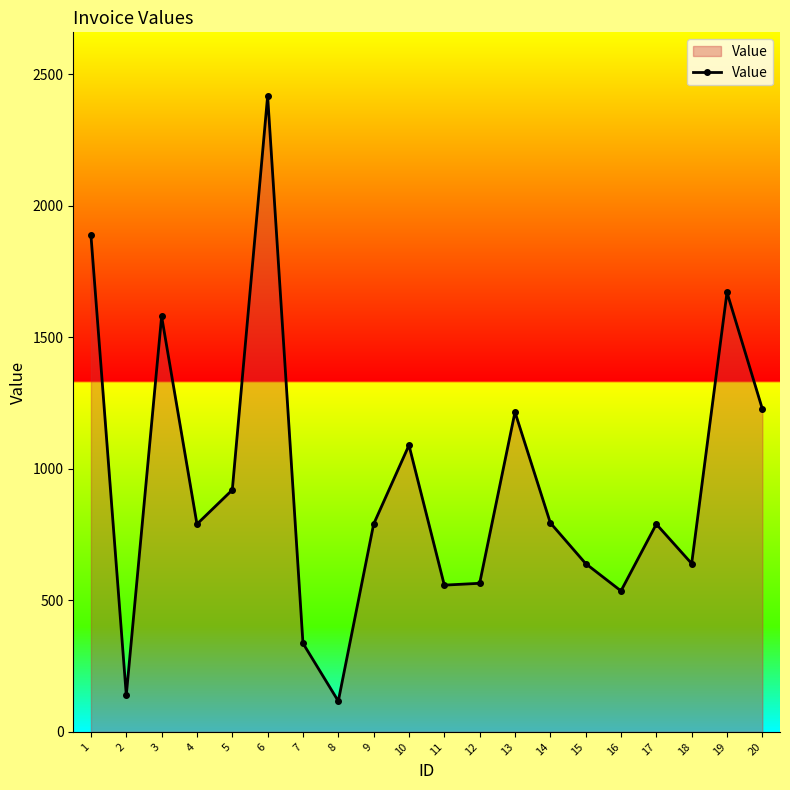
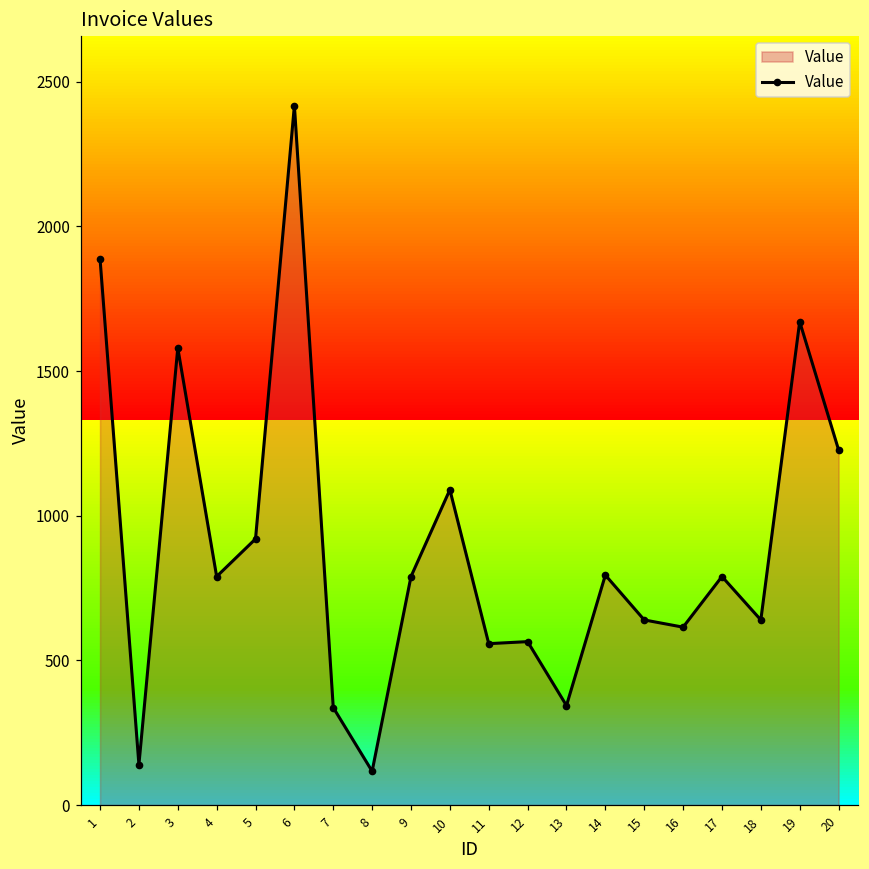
13: 1220 -> 340
16: 540 -> 620
